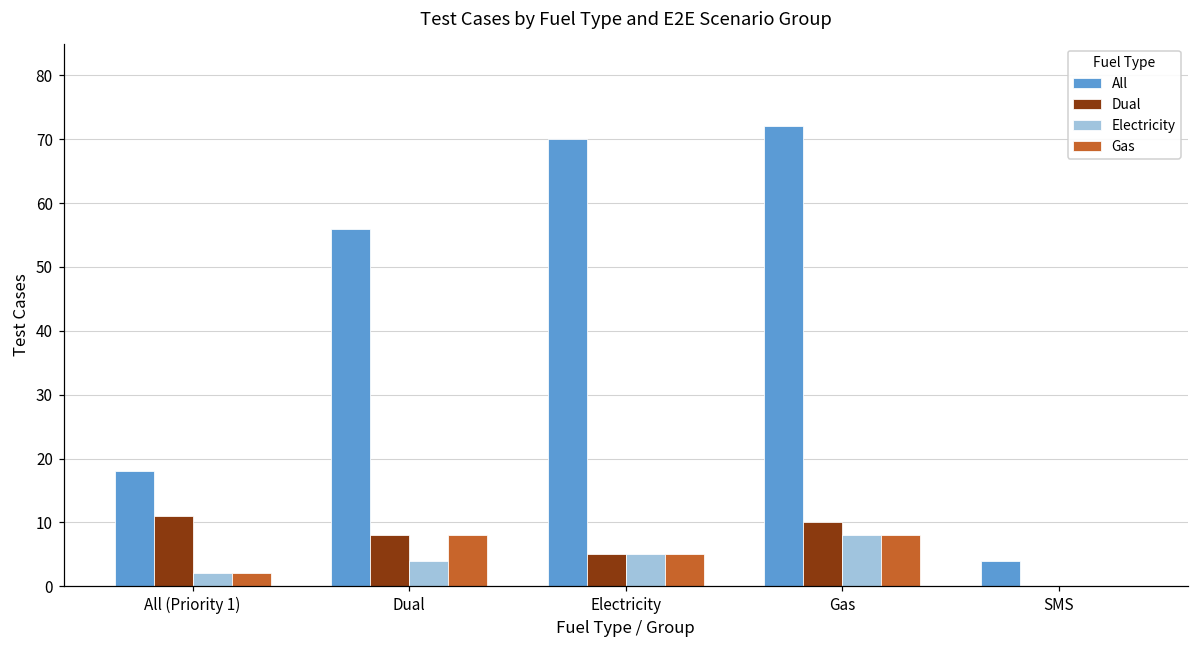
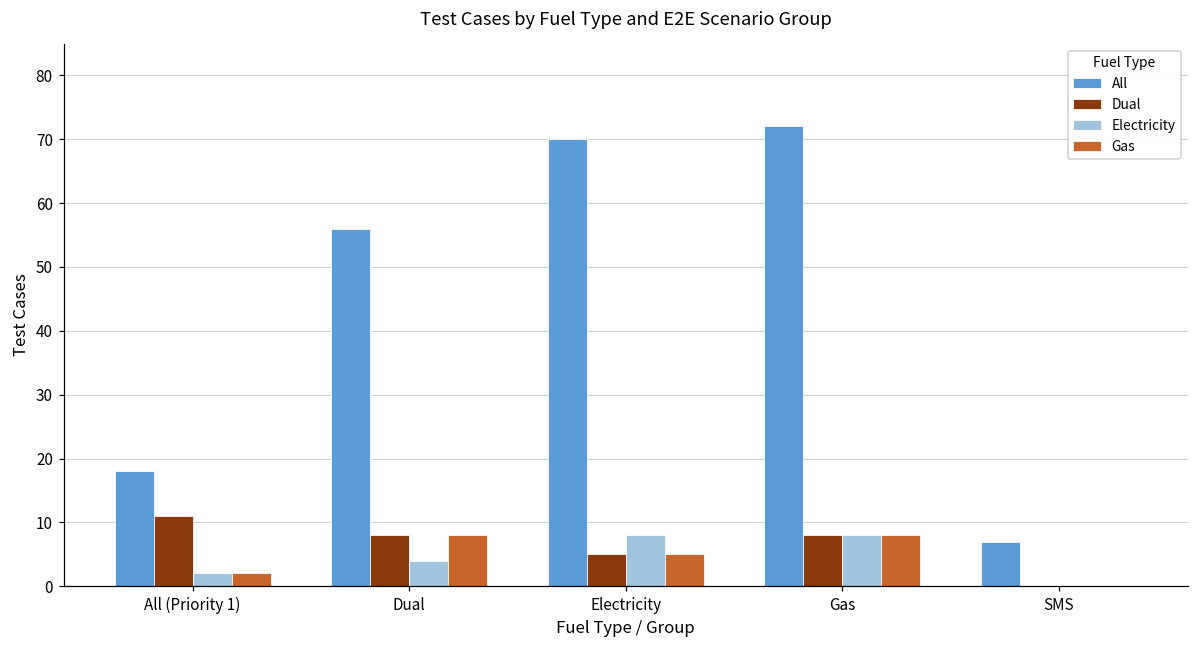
Electricity, Electricity: 5 -> 8
Dual, Gas: 10 -> 8
All, SMS: 4 -> 7
